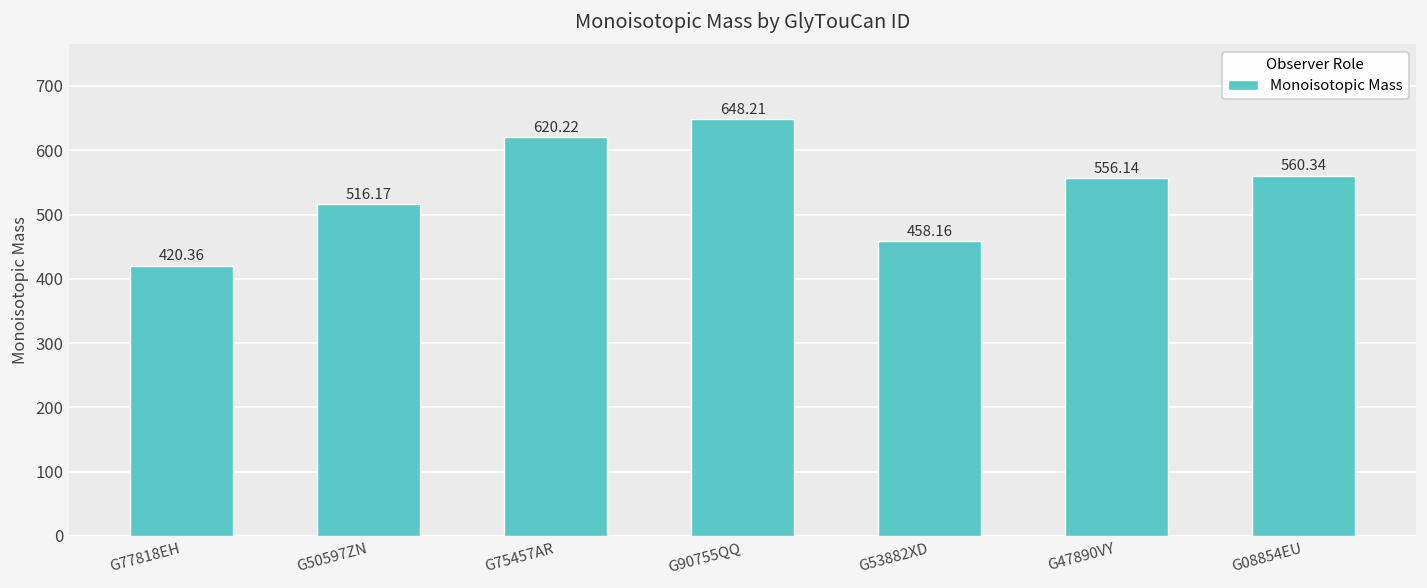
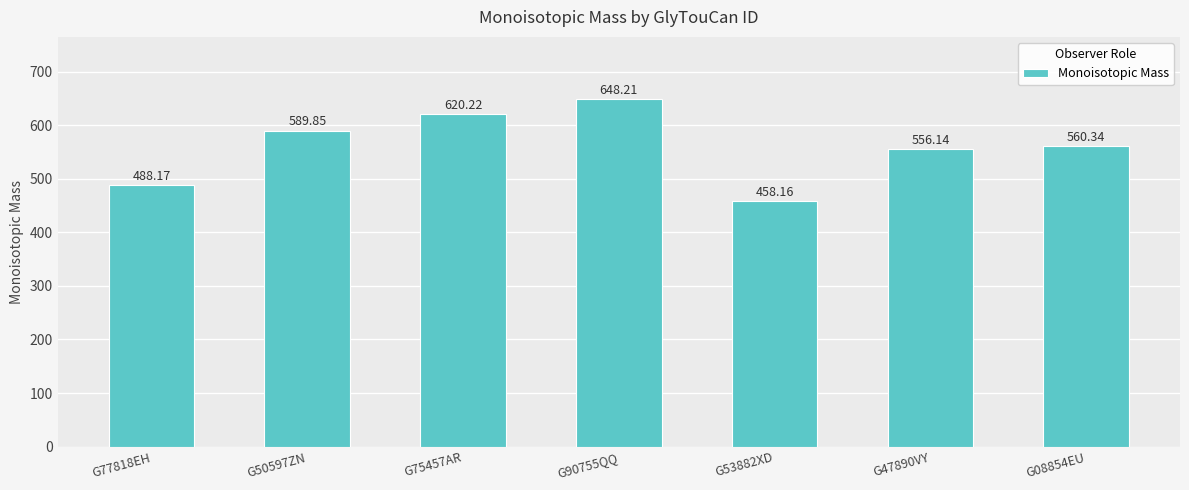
G77818EH: 420.36 -> 488.17
G50597ZN: 516.17 -> 589.85
